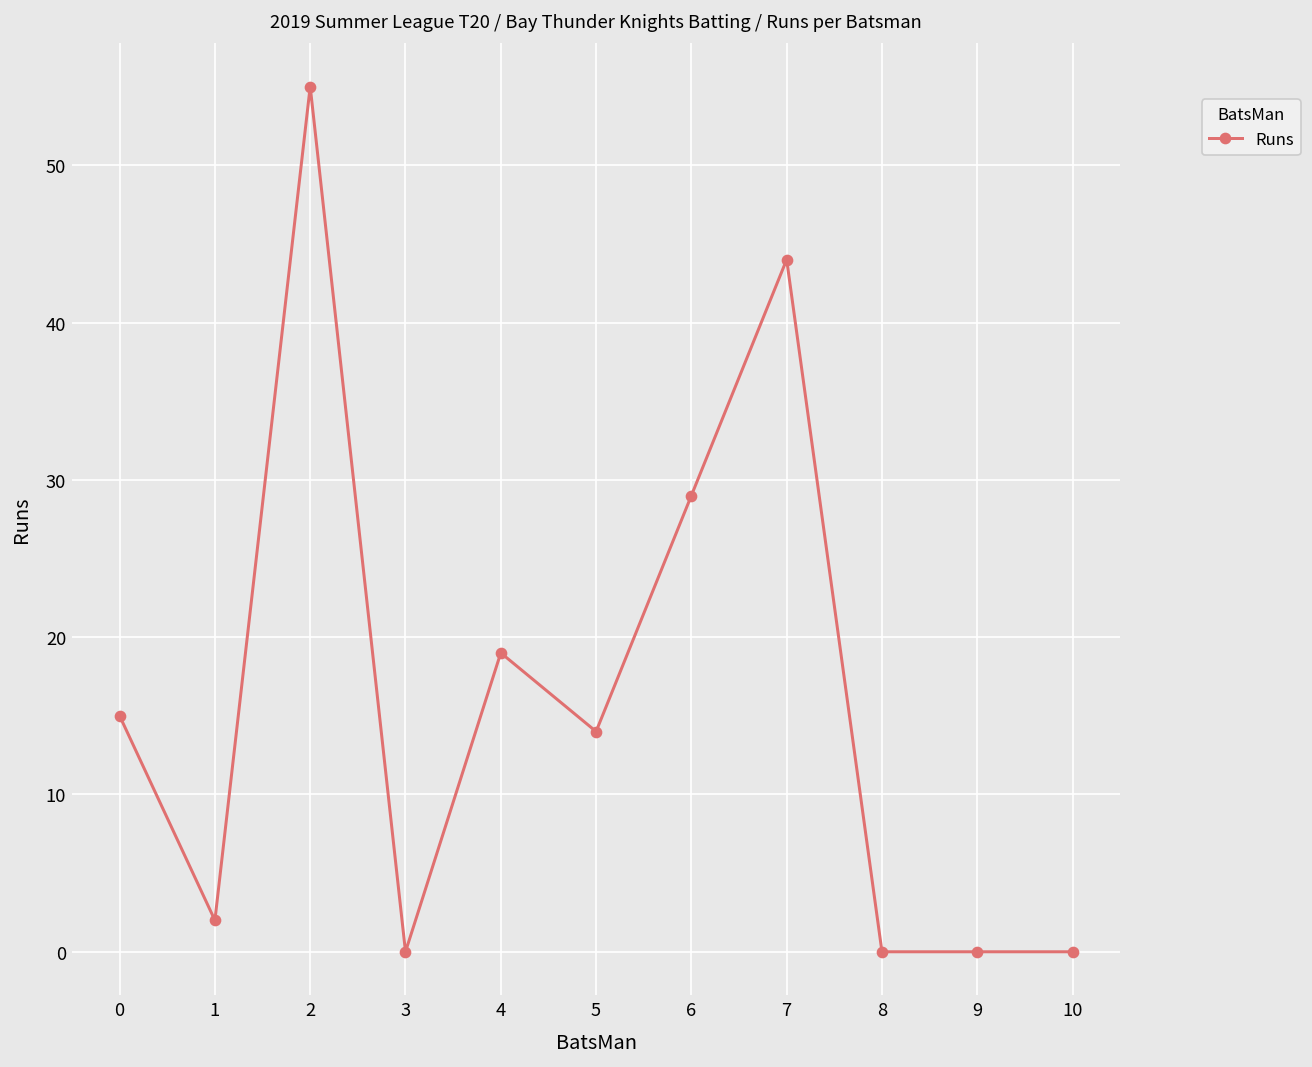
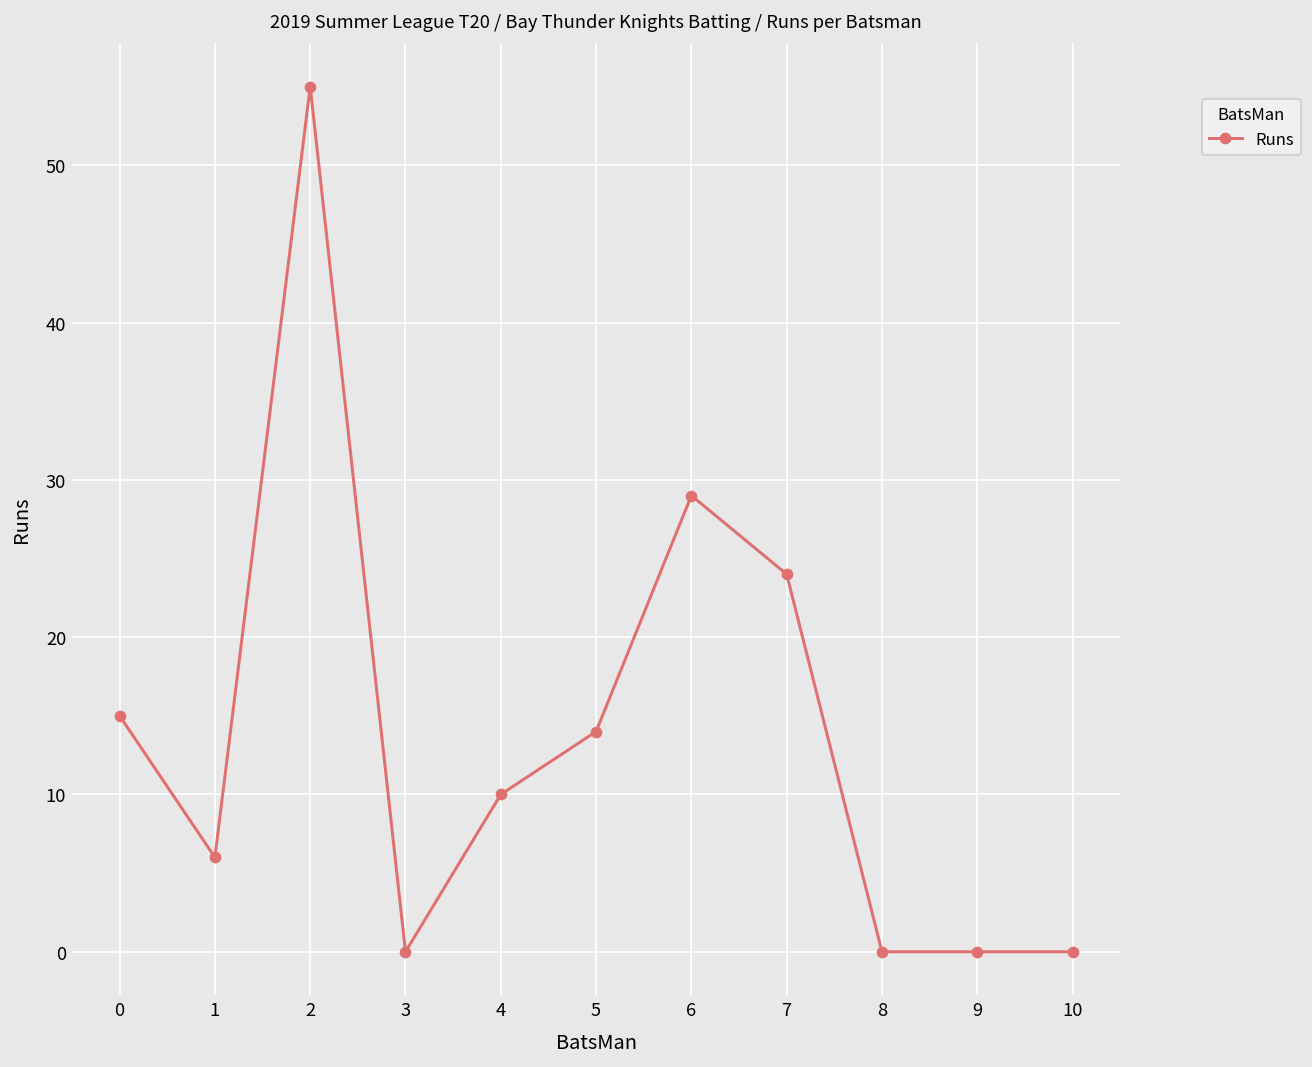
1: 2 -> 6
4: 19 -> 10
7: 44 -> 24
